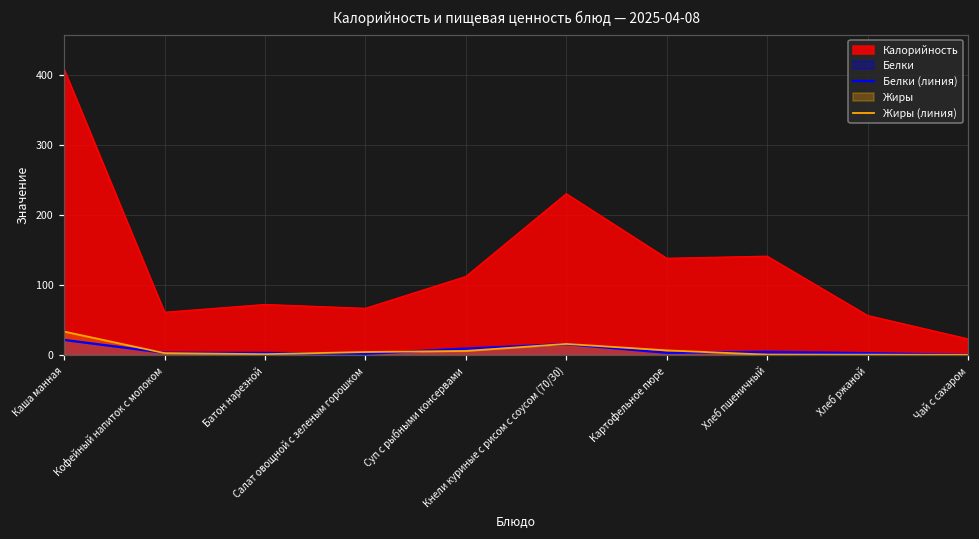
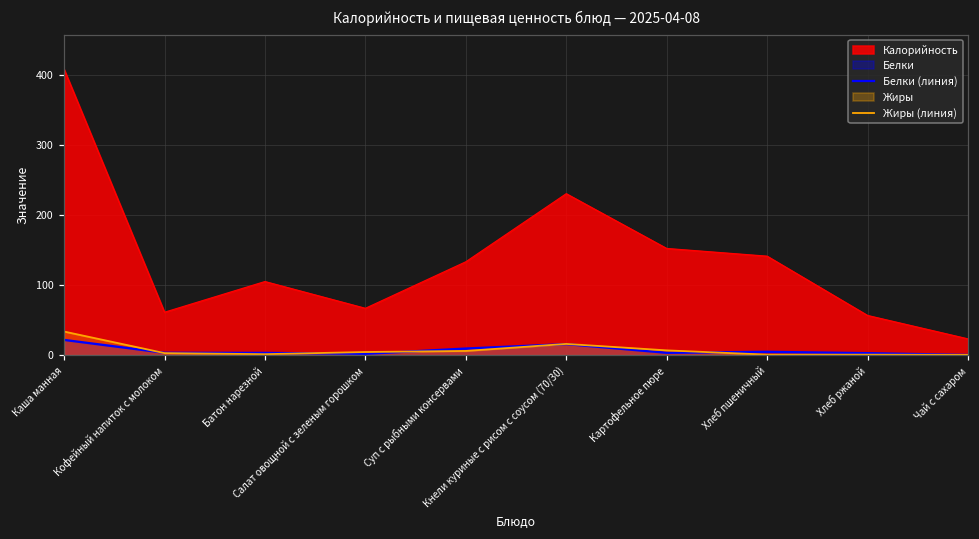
Калорийность, Батон нарезной: 70 -> 100
Калорийность, Суп с рыбными консервами: 110 -> 130
Калорийность, Картофельное пюре: 140 -> 150
